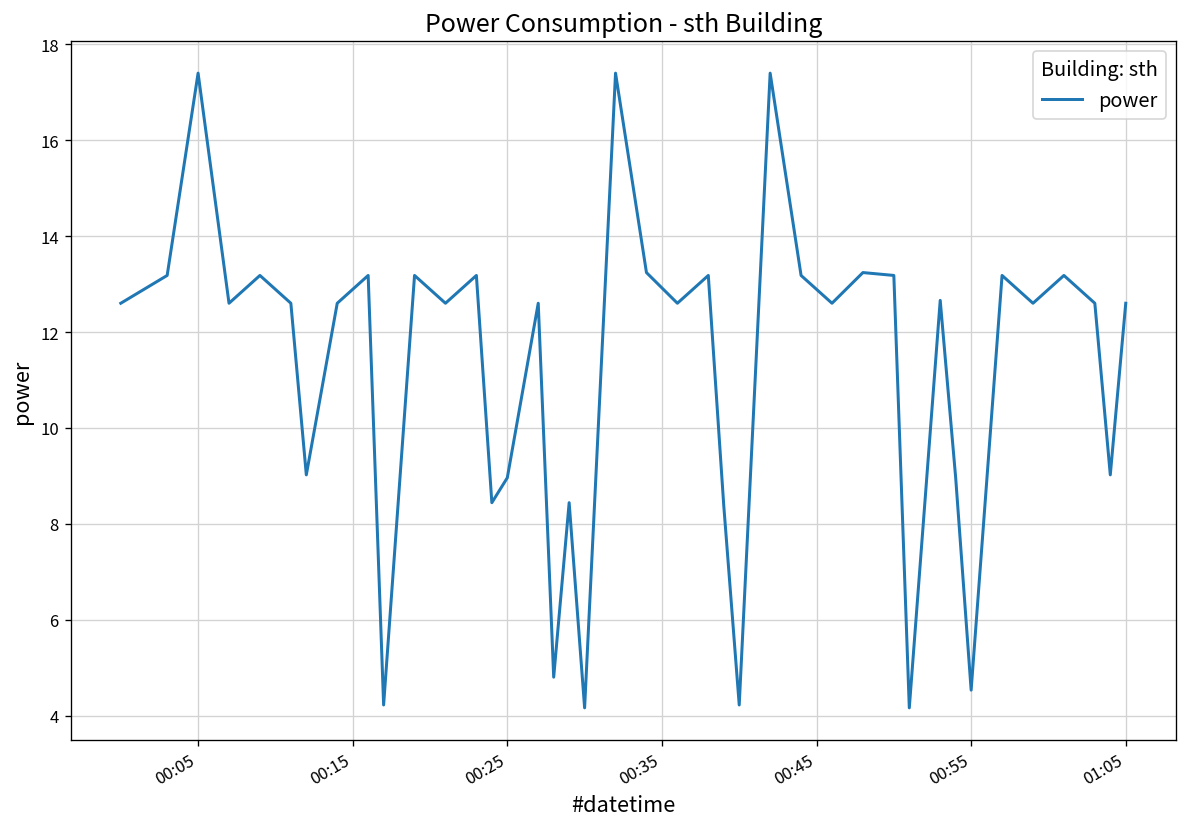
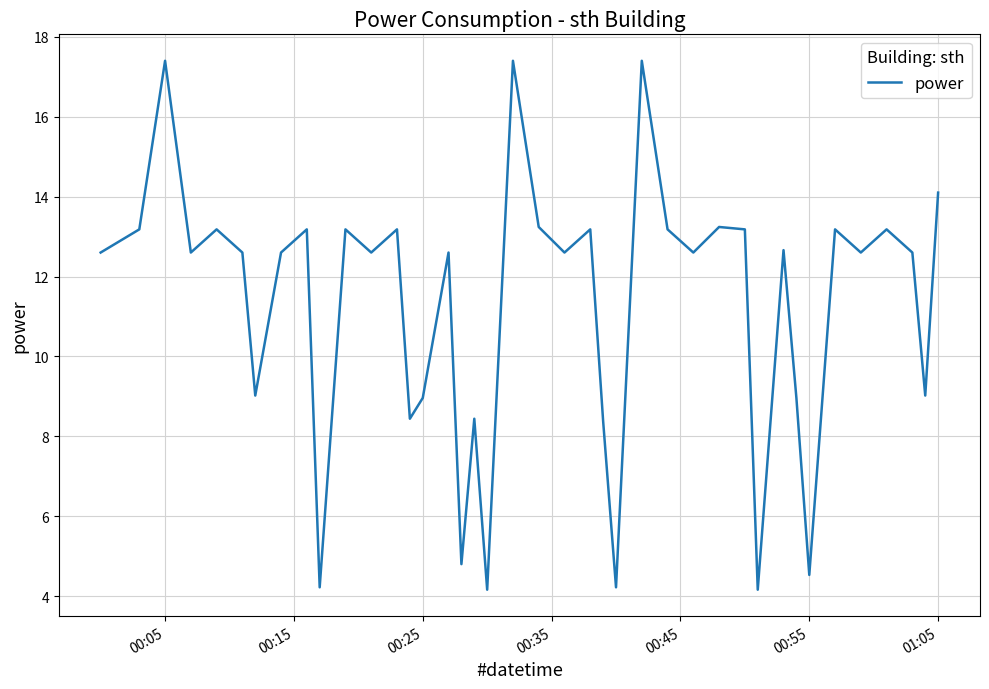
01:05: 12.6 -> 14.1
